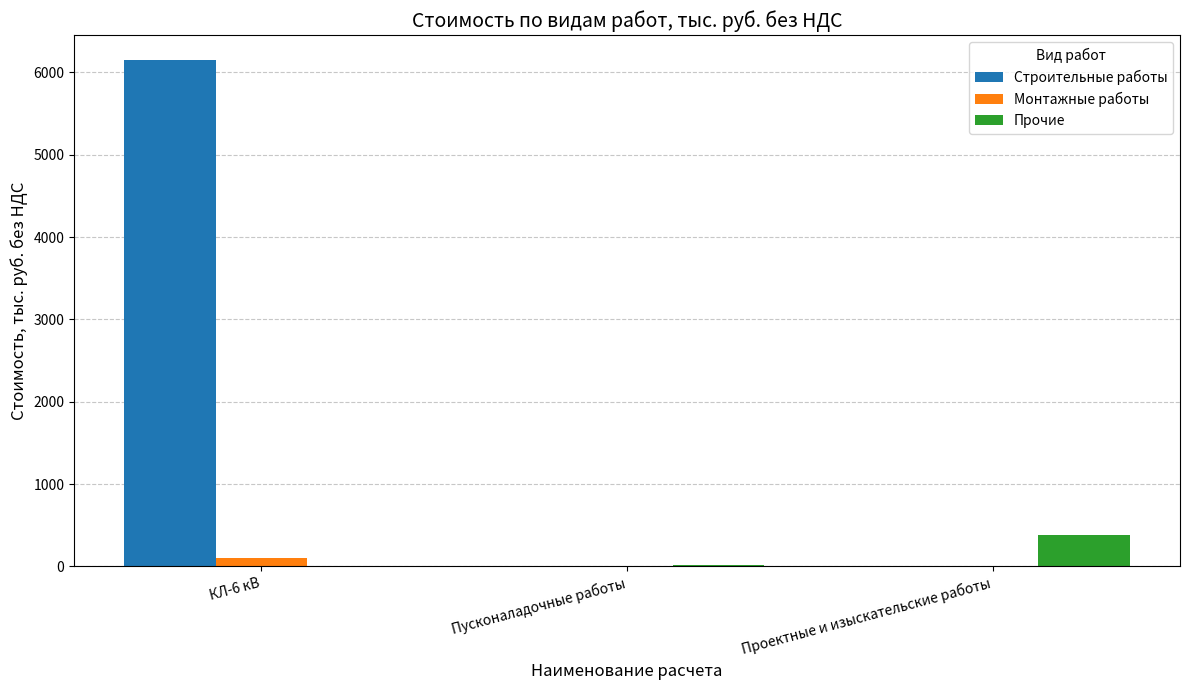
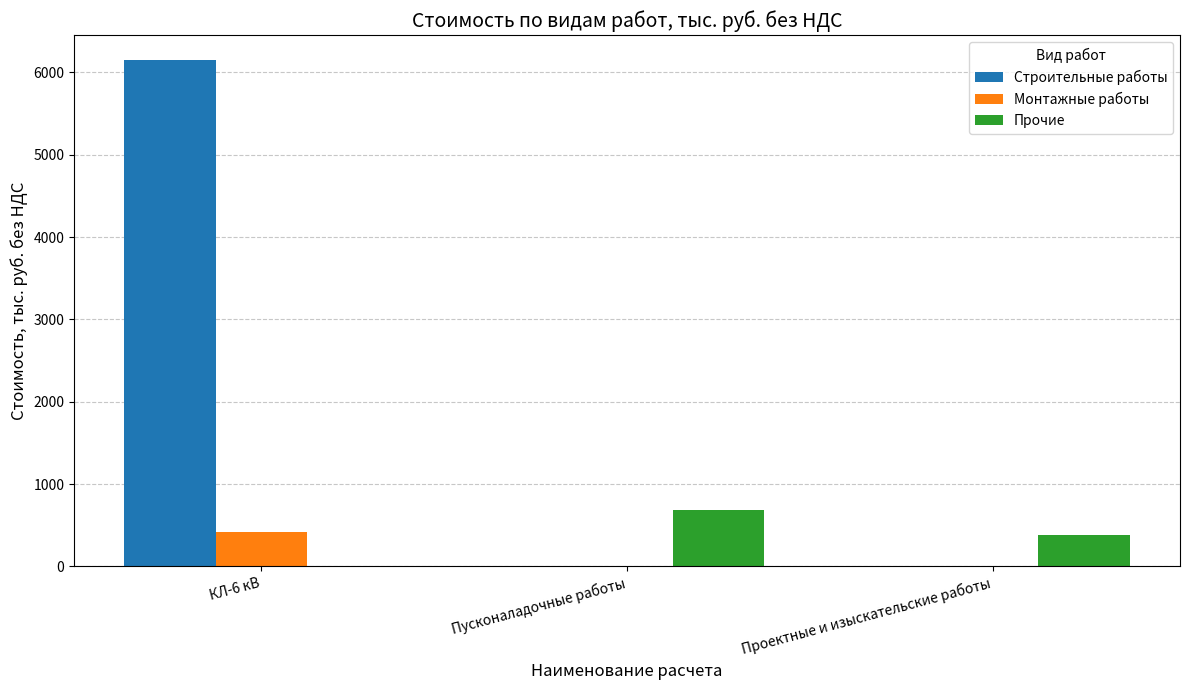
Монтажные работы, КЛ-6 кВ: 100 -> 400
Прочие, Пусконаладочные работы: 0 -> 700
